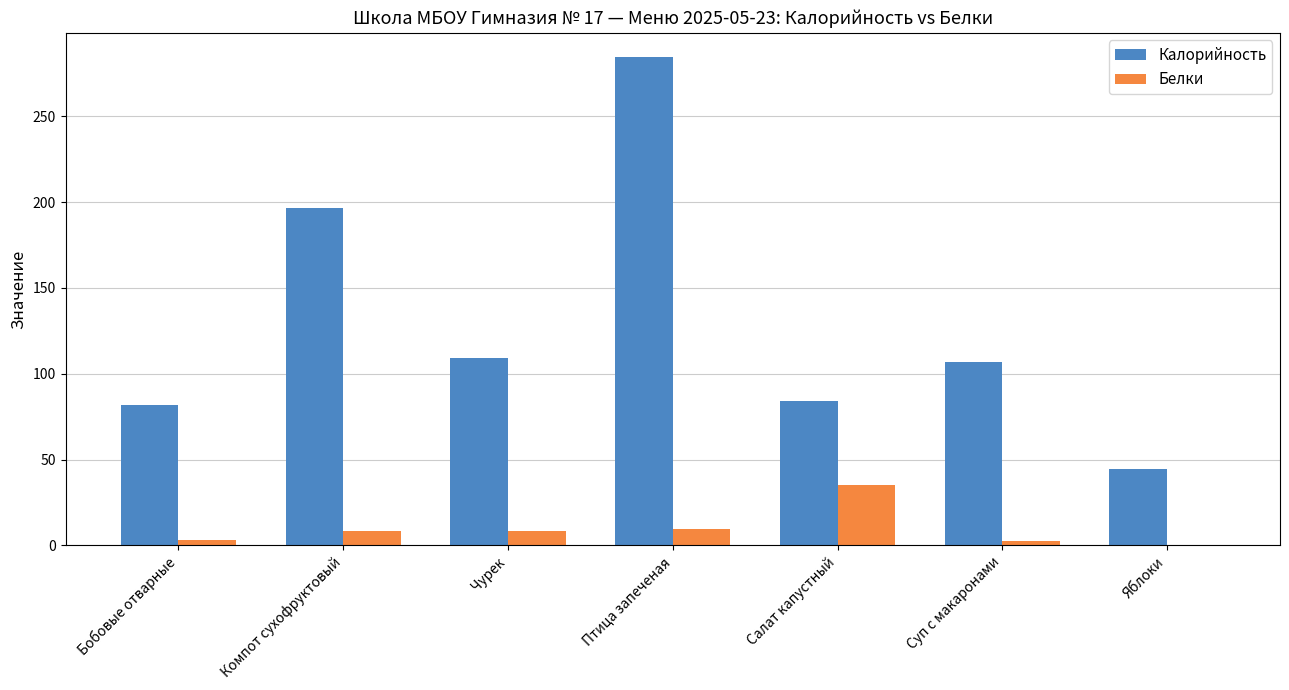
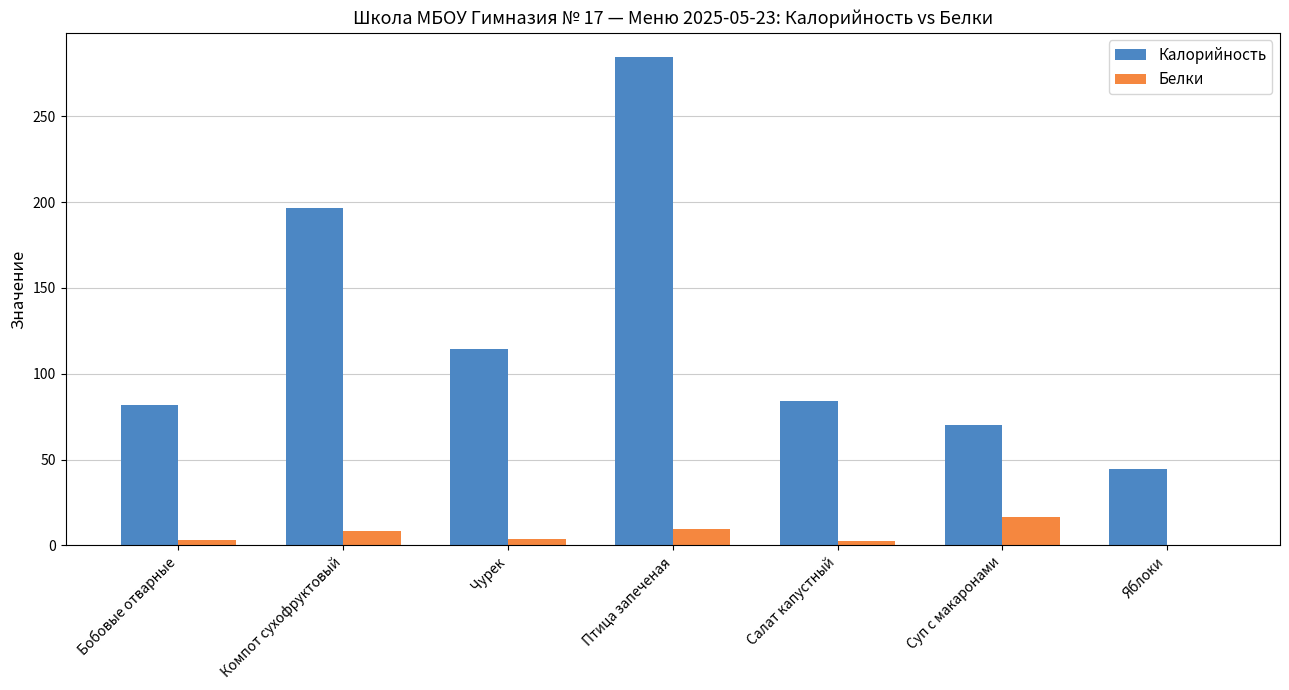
Калорийность, Чурек: 109 -> 114
Белки, Чурек: 9 -> 4
Белки, Салат капустный: 35 -> 3
Калорийность, Суп с макаронами: 107 -> 70
Белки, Суп с макаронами: 3 -> 16
